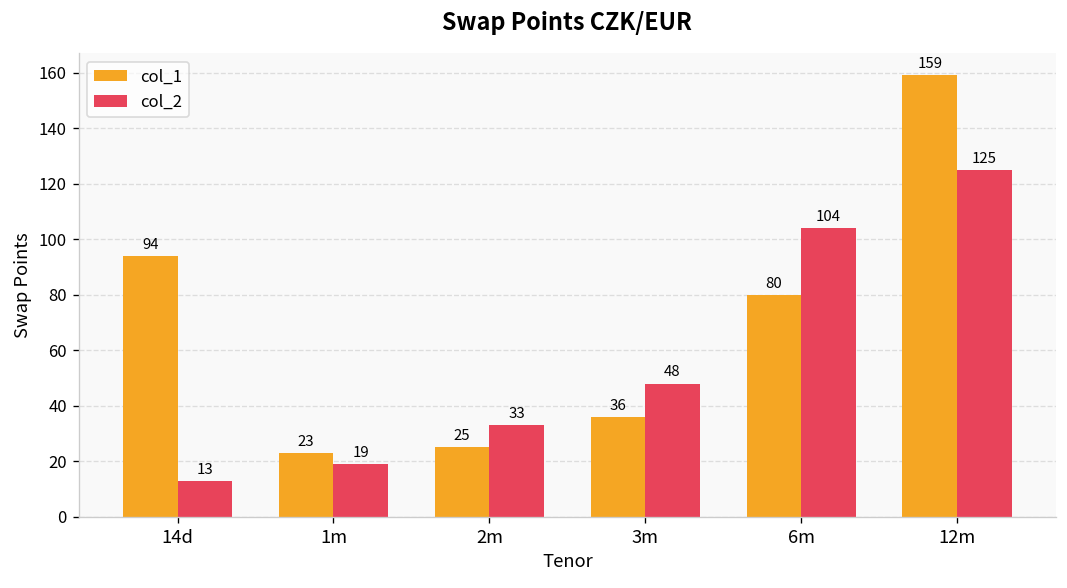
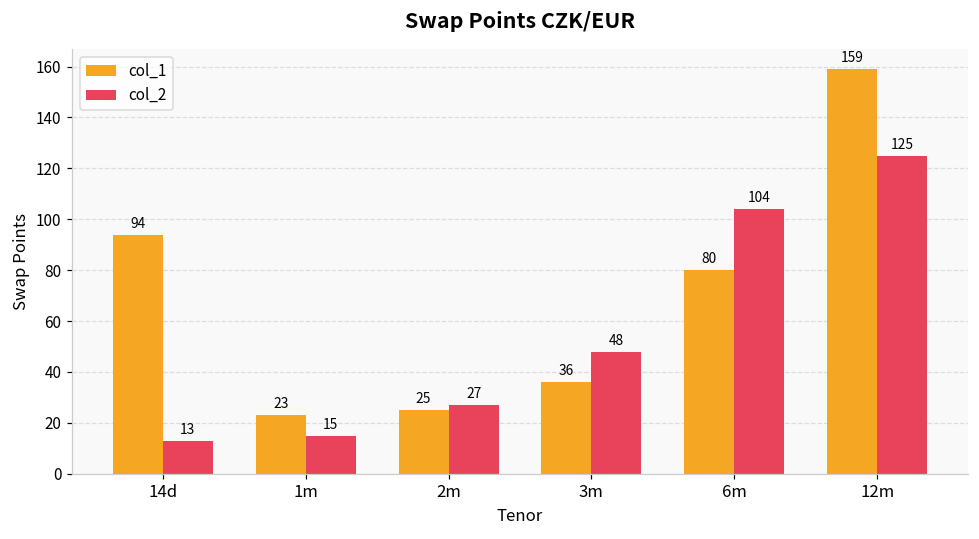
col_2, 1m: 19 -> 15
col_2, 2m: 33 -> 27
